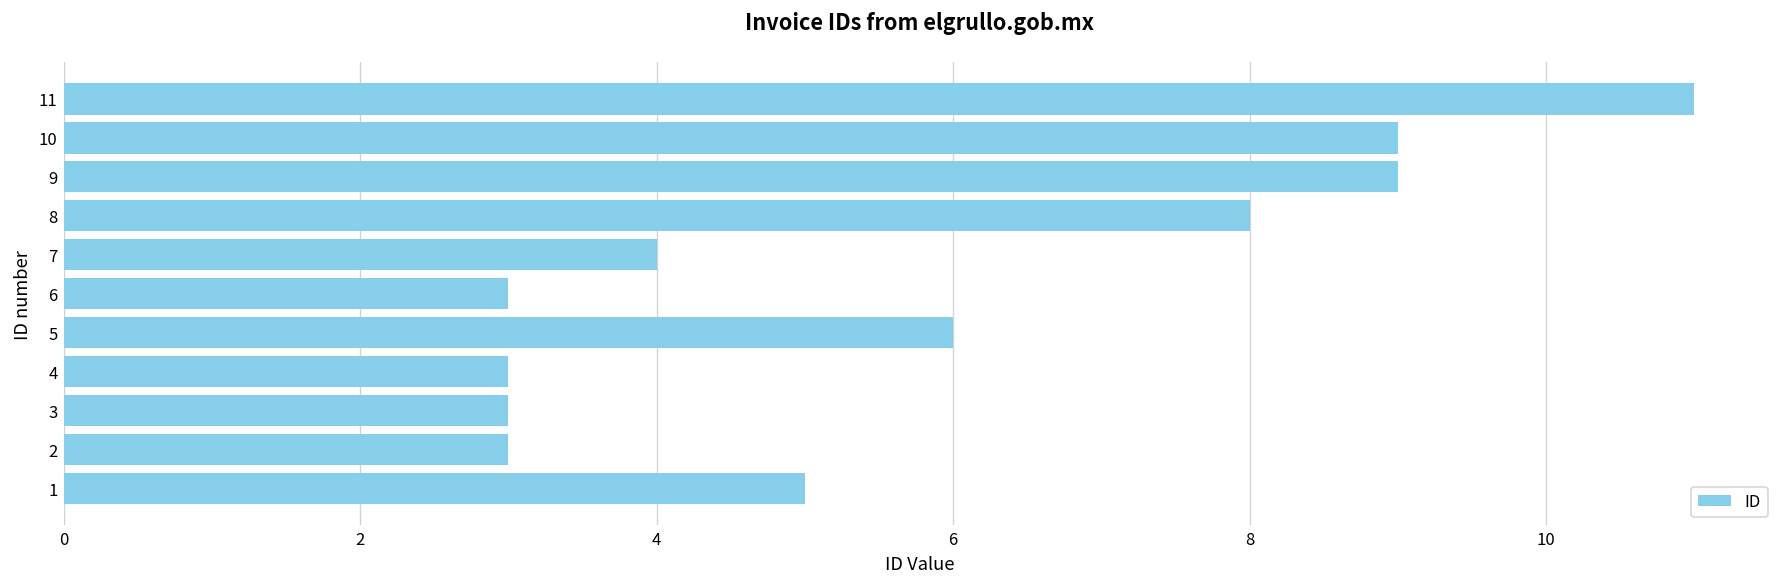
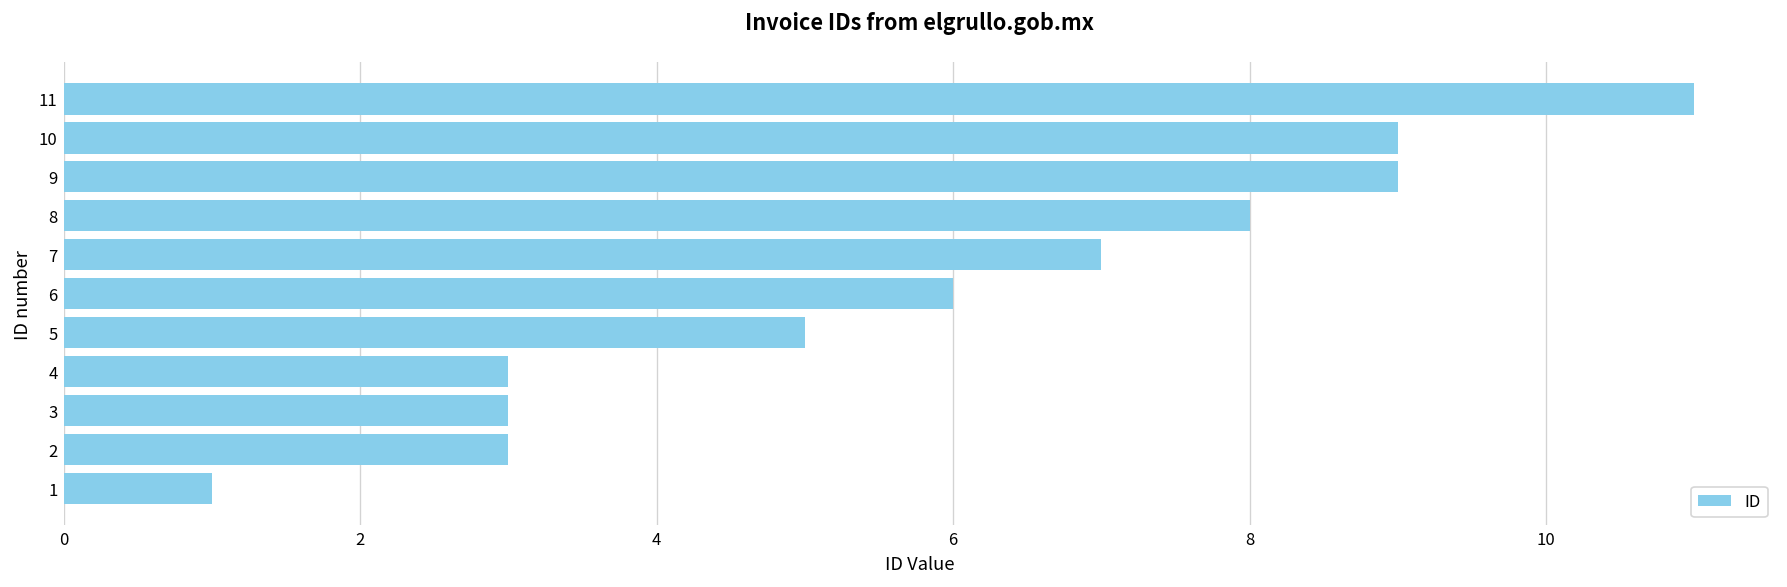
7: 4 -> 7
6: 3 -> 6
5: 6 -> 5
1: 5 -> 1
